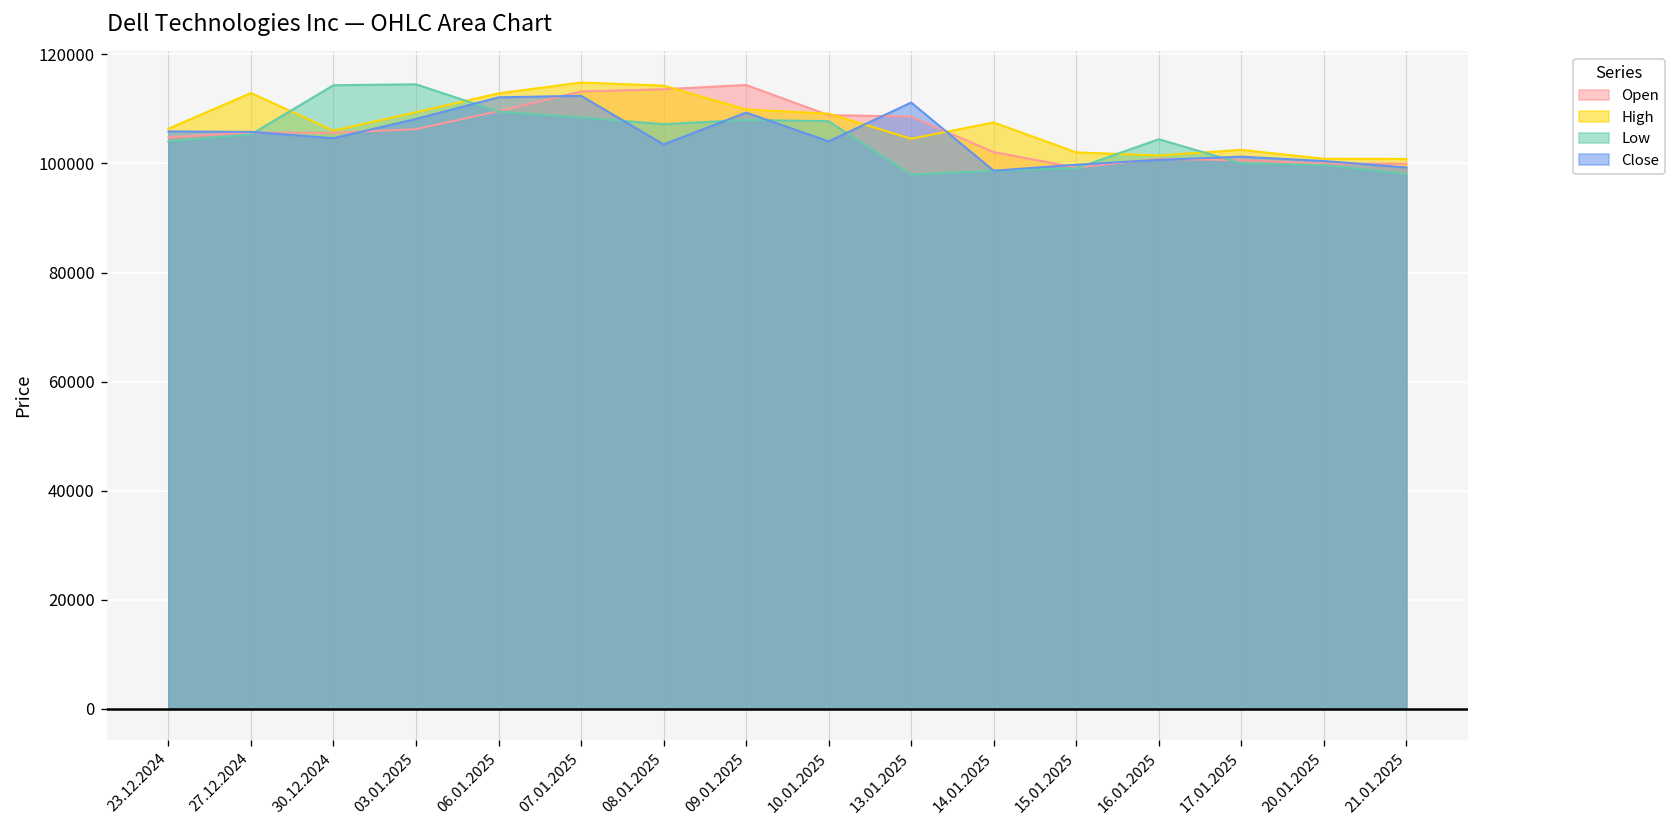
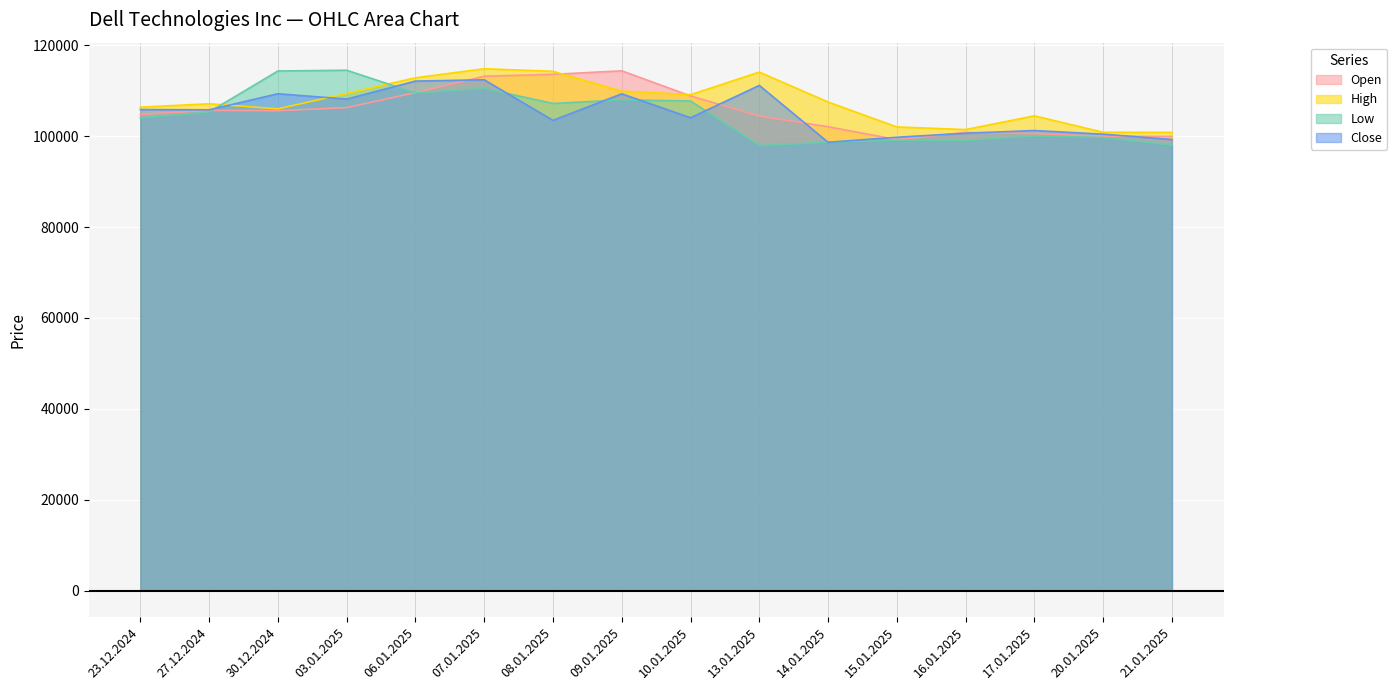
High, 27.12.2024: 113000 -> 107000
Close, 30.12.2024: 105000 -> 109000
Low, 07.01.2025: 108000 -> 111000
Open, 13.01.2025: 109000 -> 104000
High, 13.01.2025: 105000 -> 114000
Low, 16.01.2025: 104000 -> 99000
High, 17.01.2025: 103000 -> 104000
